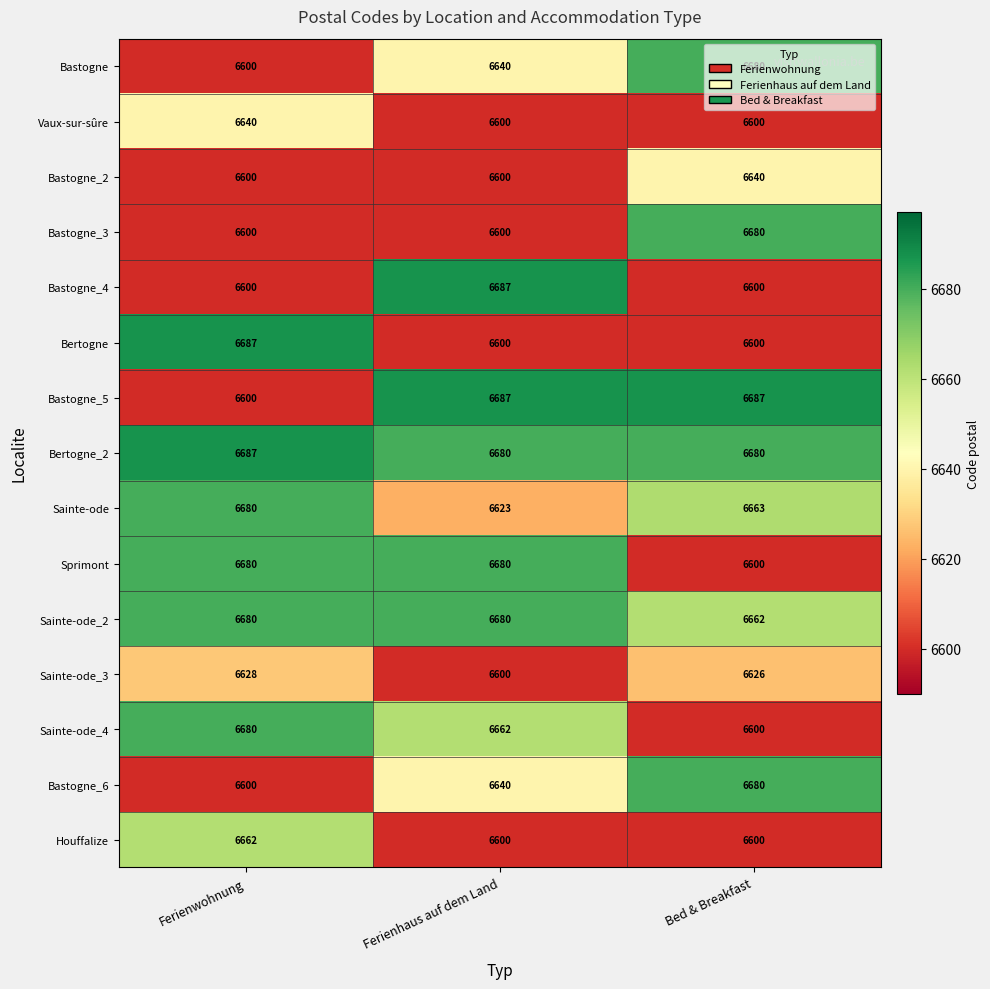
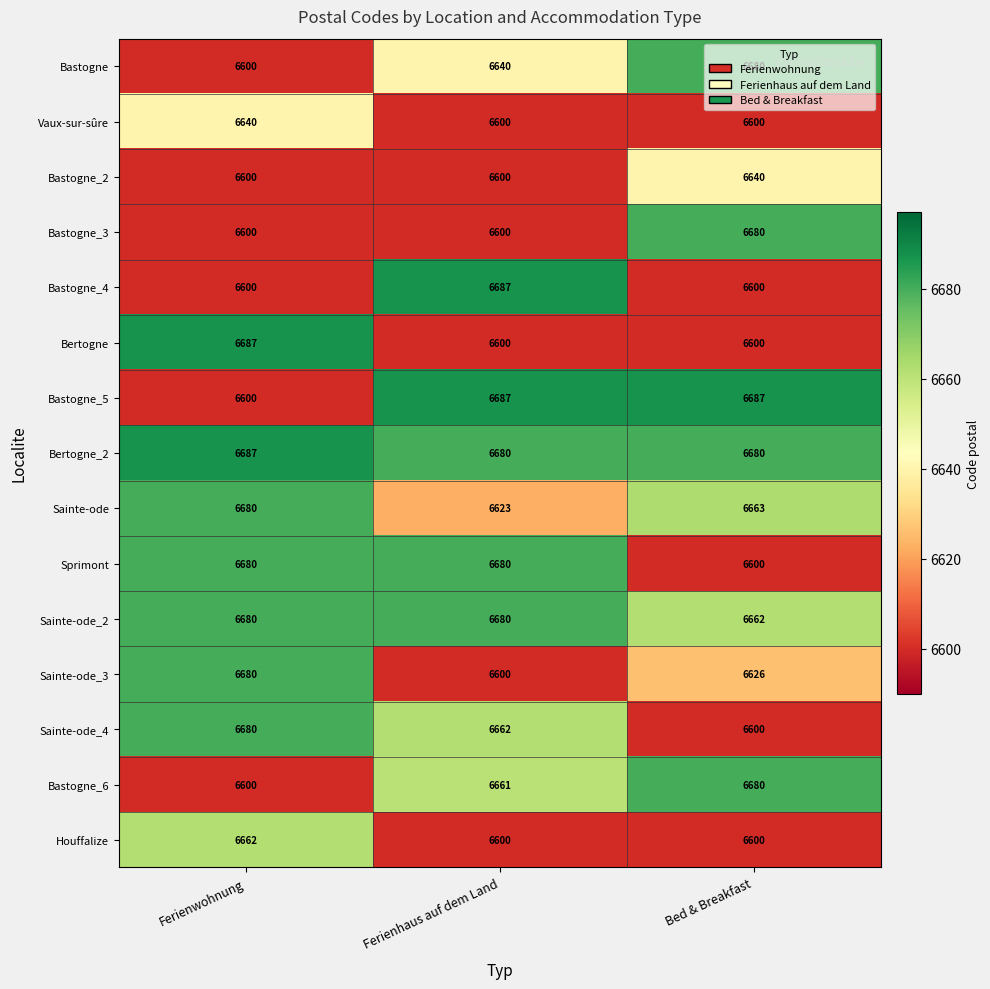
Sainte-ode_3, Ferienwohnung: 6628 -> 6680
Bastogne_6, Ferienhaus auf dem Land: 6640 -> 6661
